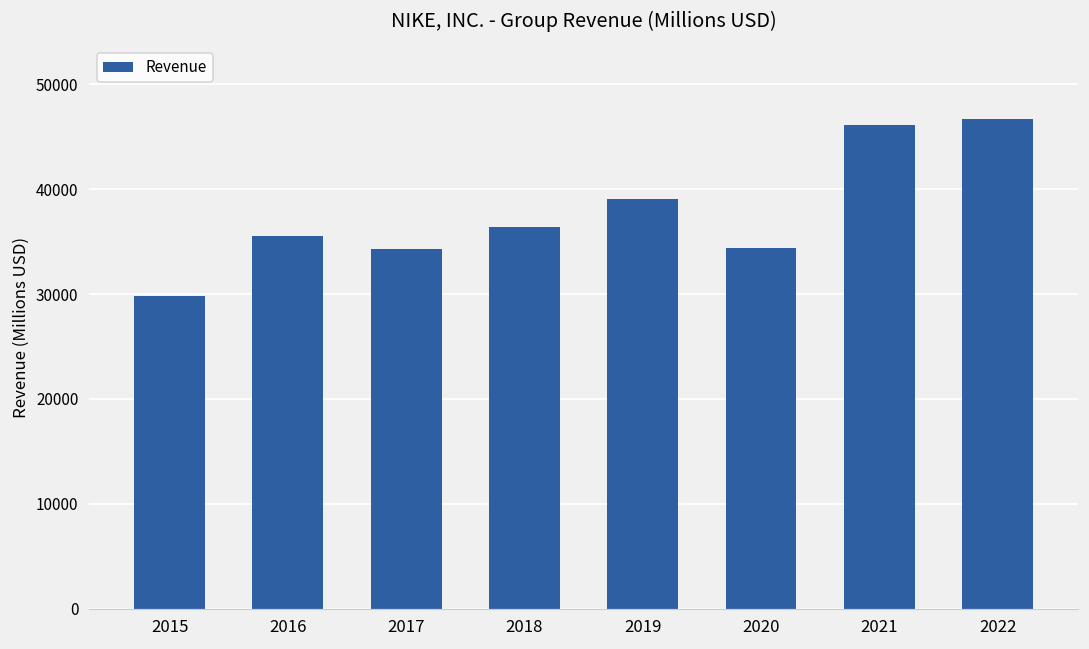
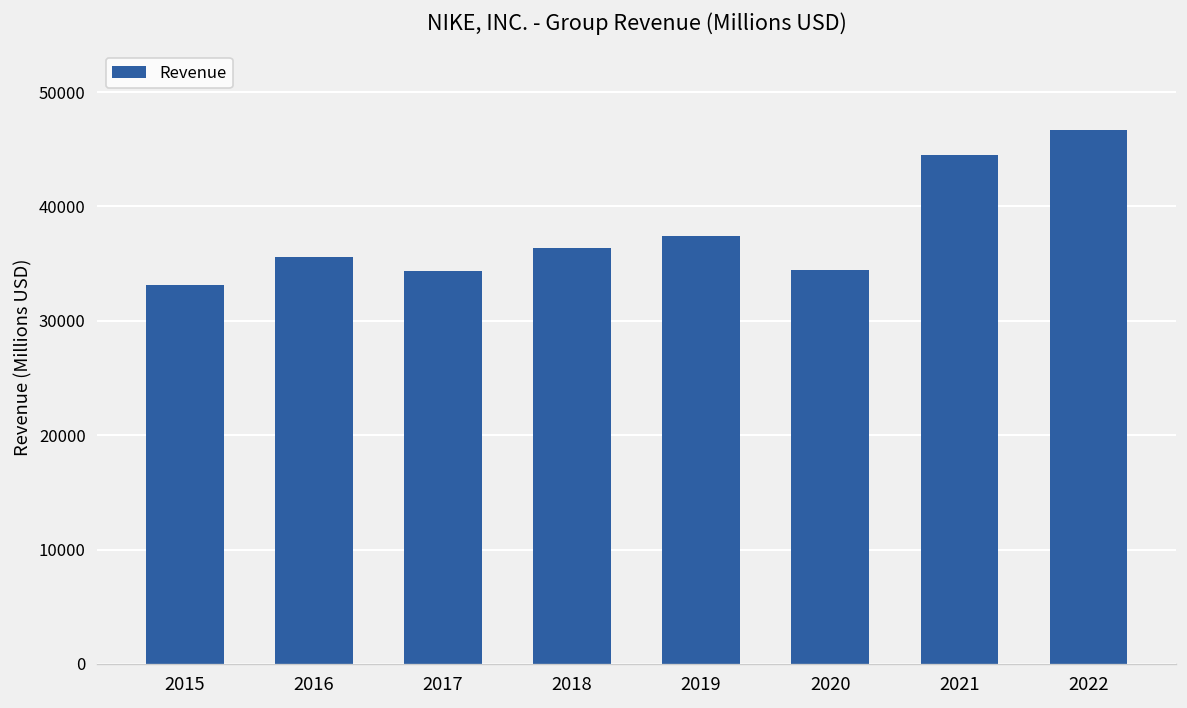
2015: 30000 -> 33000
2019: 39000 -> 37000
2021: 46000 -> 45000
